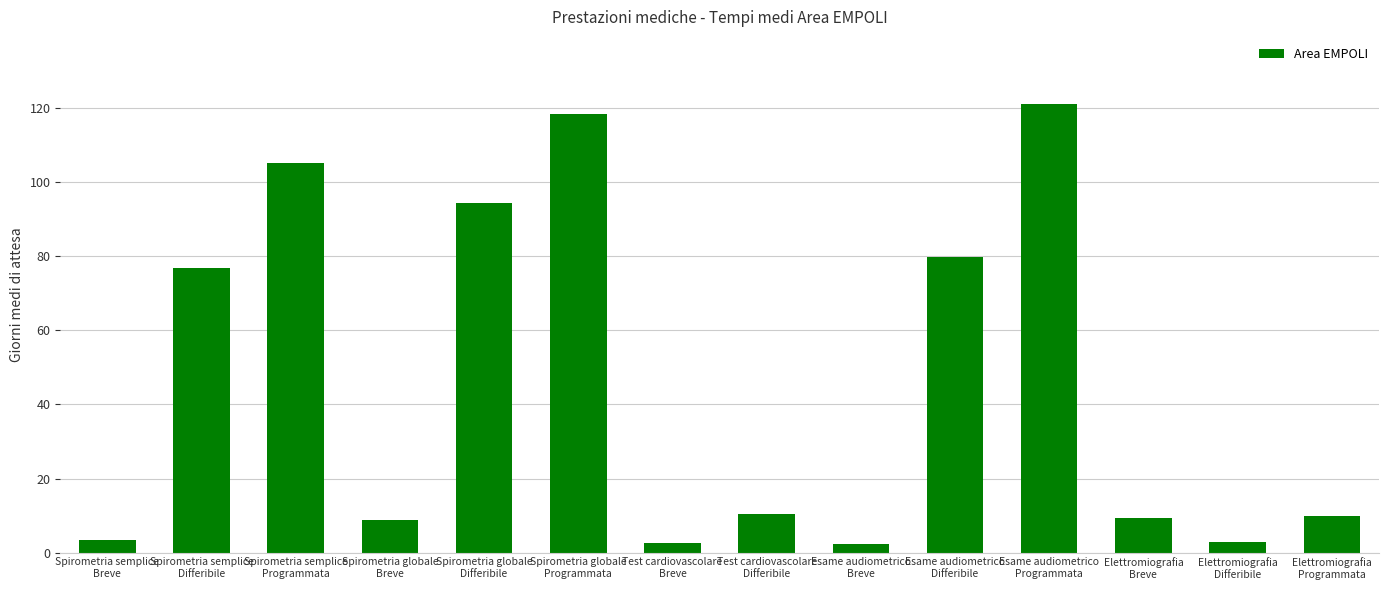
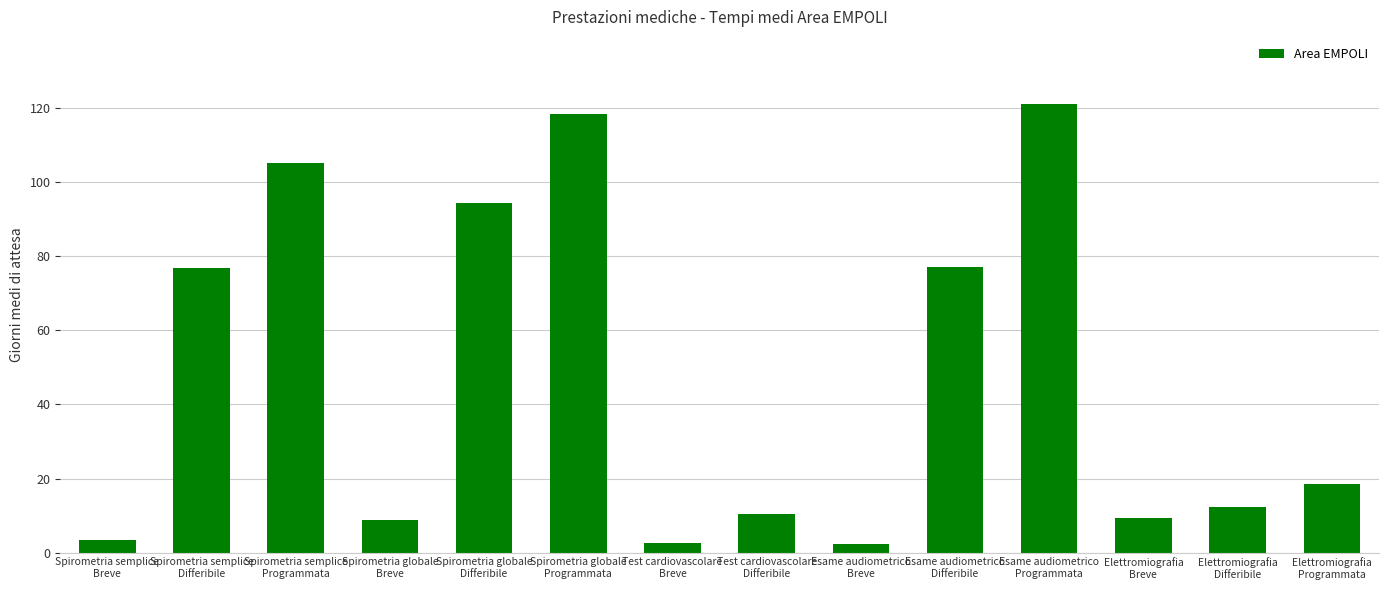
Esame audiometrico Differibile: 80 -> 77
Elettromiografia Differibile: 3 -> 12
Elettromiografia Programmata: 10 -> 19
